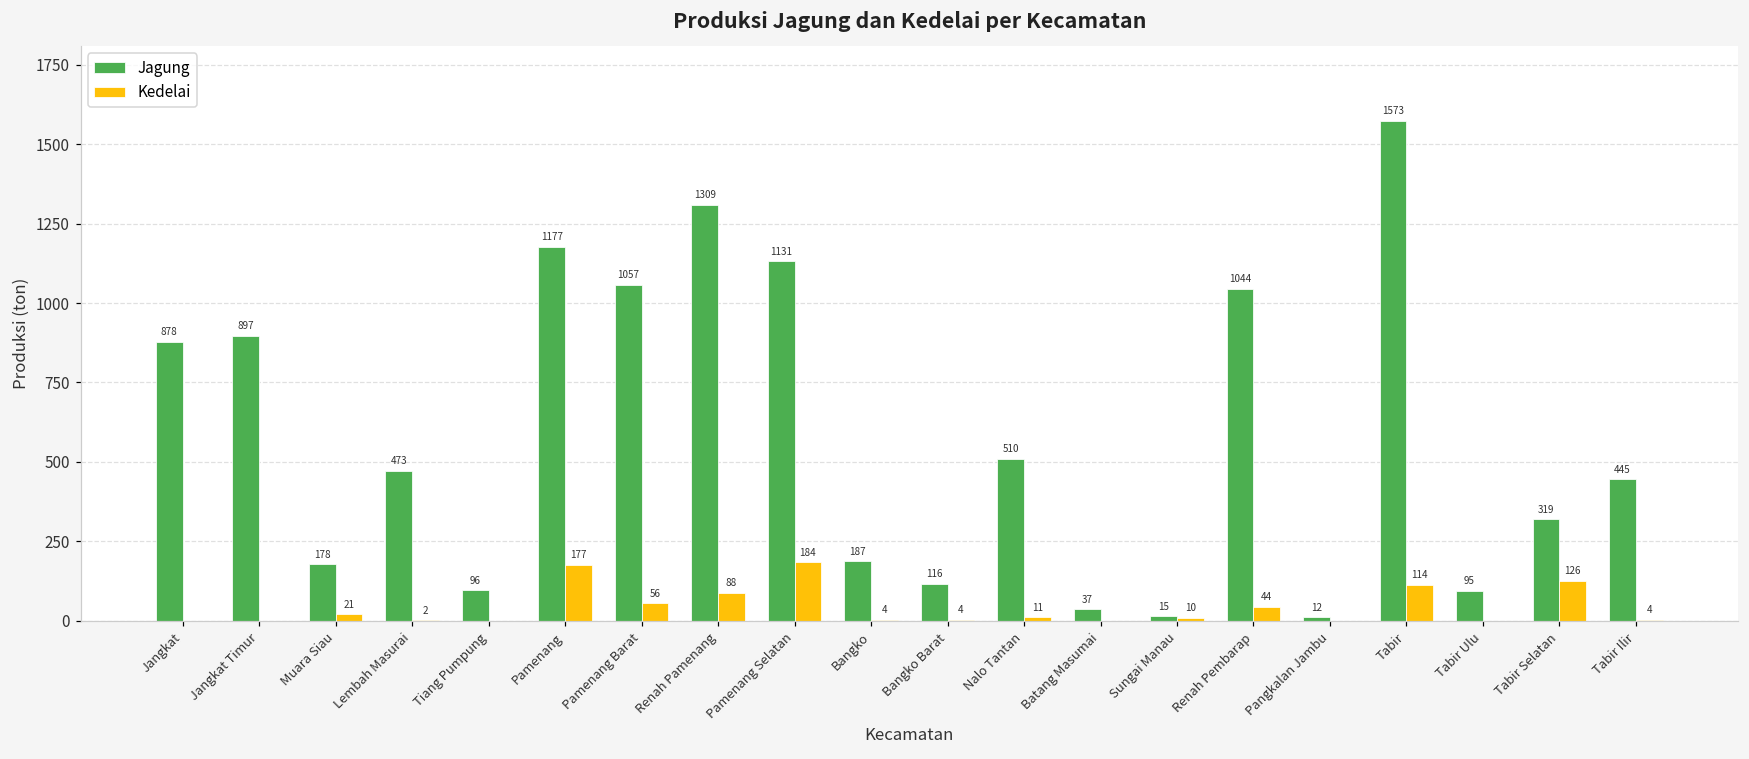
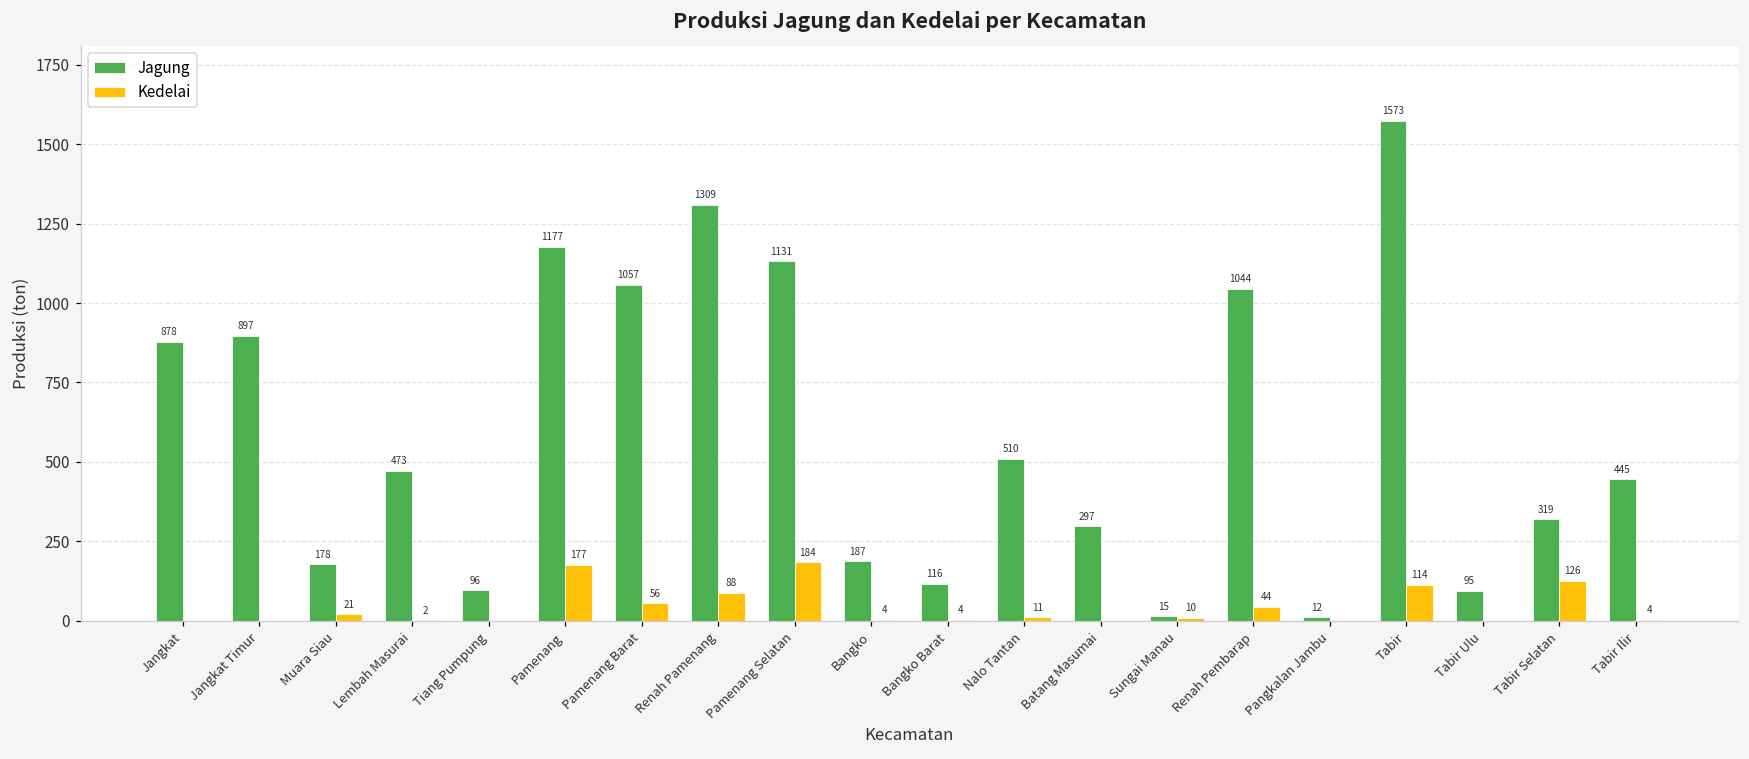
Jagung, Batang Masumai: 37 -> 297
